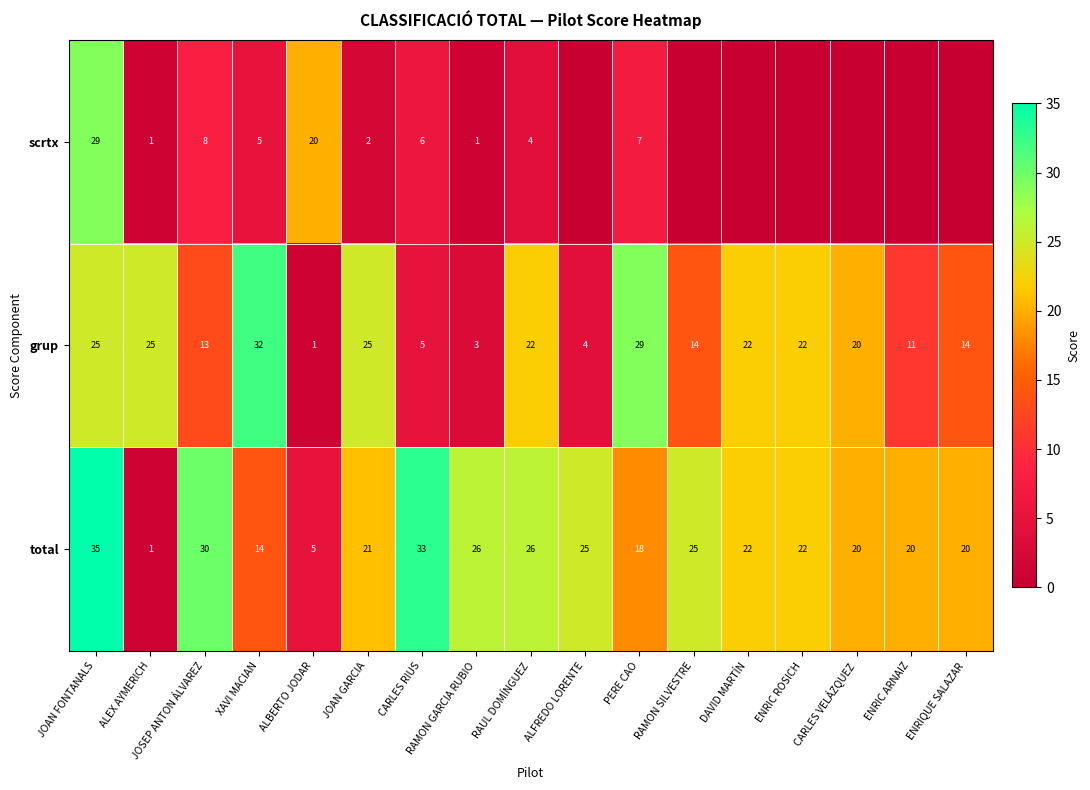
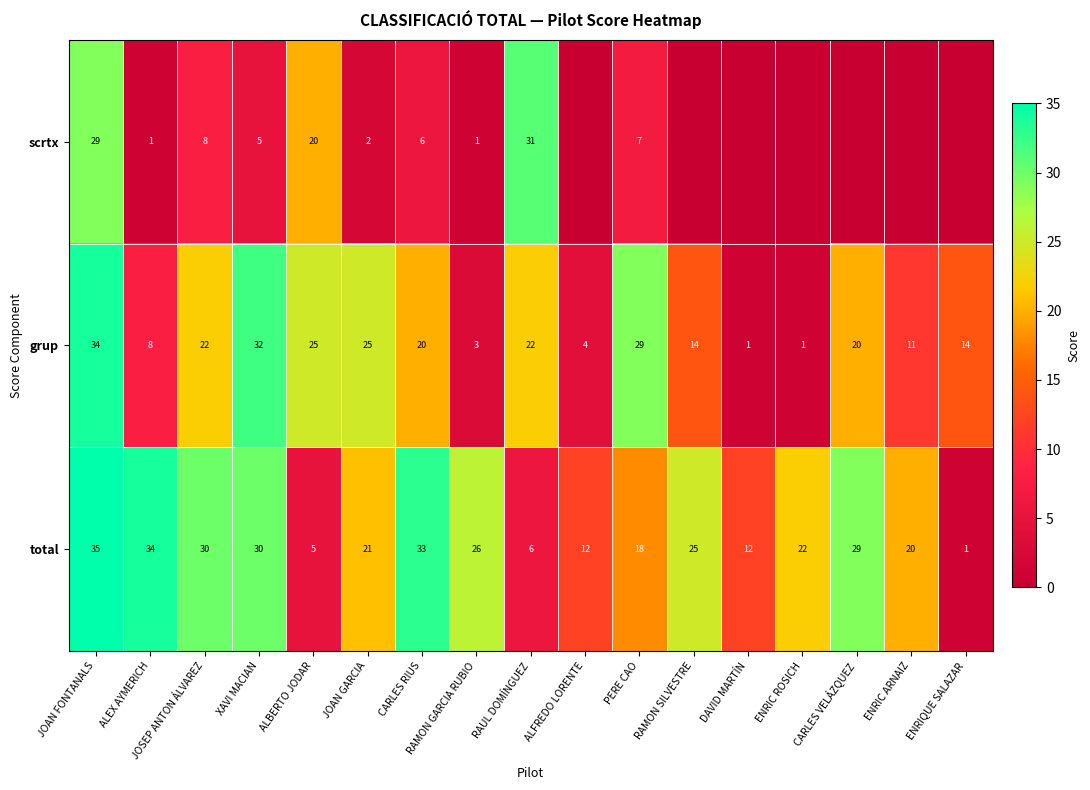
scrtx, RAUL DOMÍNGUEZ: 4 -> 31
grup, JOAN FONTANALS: 25 -> 34
grup, ALEX AYMERICH: 25 -> 8
grup, JOSEP ANTON ÁLVAREZ: 13 -> 22
grup, ALBERTO JODAR: 1 -> 25
grup, CARLES RIUS: 5 -> 20
grup, DAVID MARTÍN: 22 -> 1
grup, ENRIC ROSICH: 22 -> 1
total, ALEX AYMERICH: 1 -> 34
total, XAVI MACIAN: 14 -> 30
total, RAUL DOMÍNGUEZ: 26 -> 6
total, ALFREDO LORENTE: 25 -> 12
total, DAVID MARTÍN: 22 -> 12
total, CARLES VELÁZQUEZ: 20 -> 29
total, ENRIQUE SALAZAR: 20 -> 1
